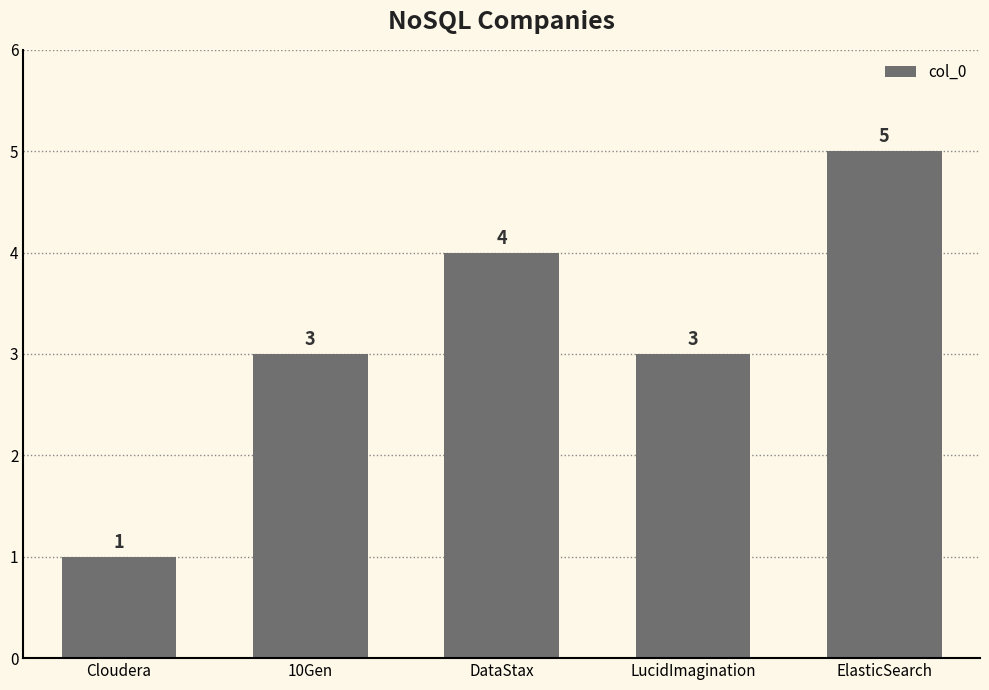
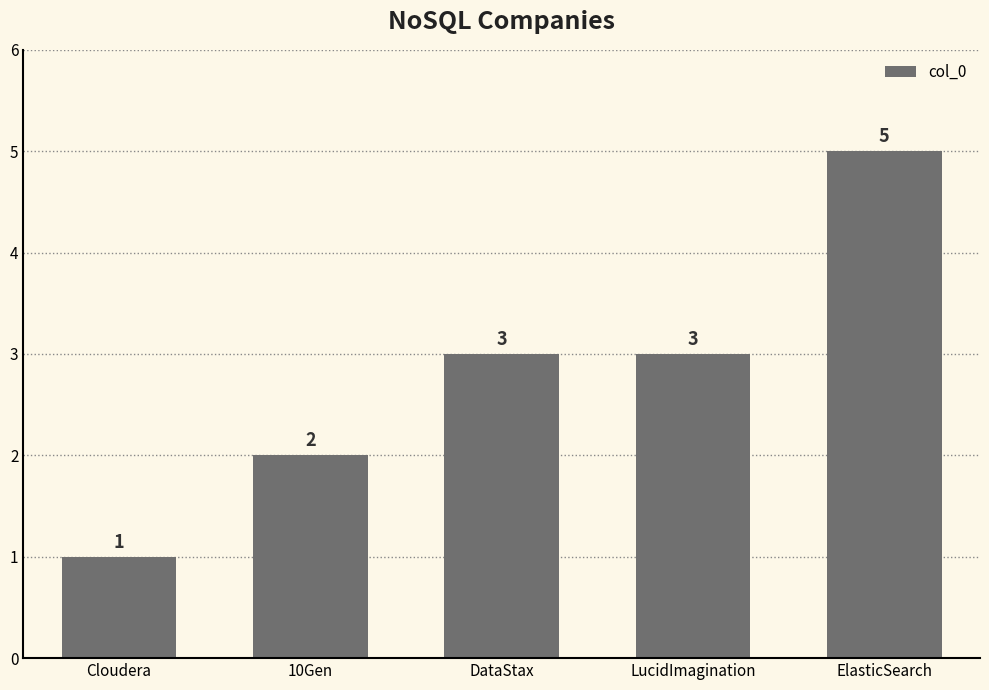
10Gen: 3 -> 2
DataStax: 4 -> 3
